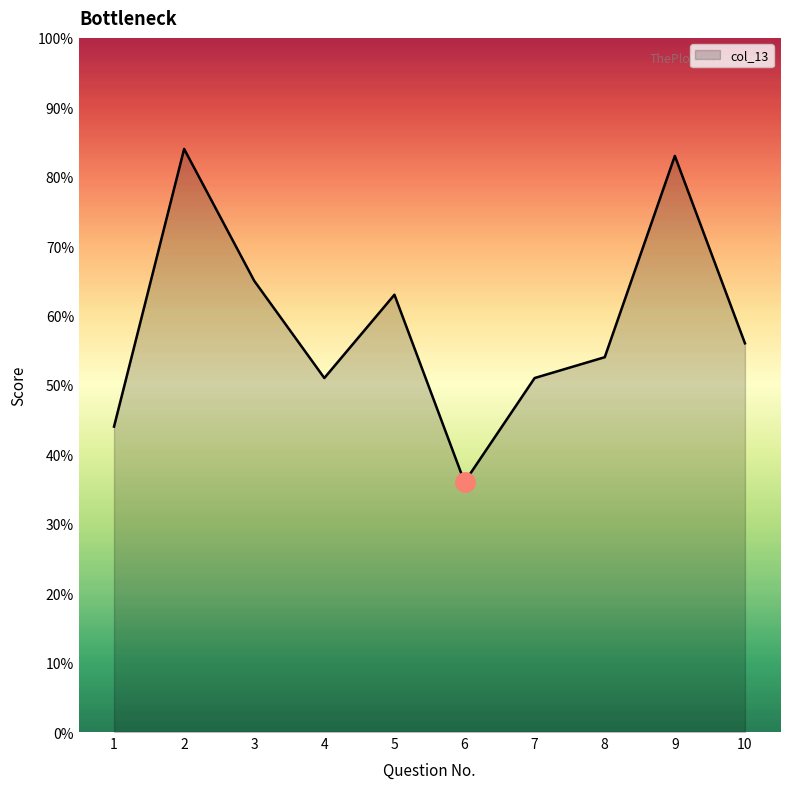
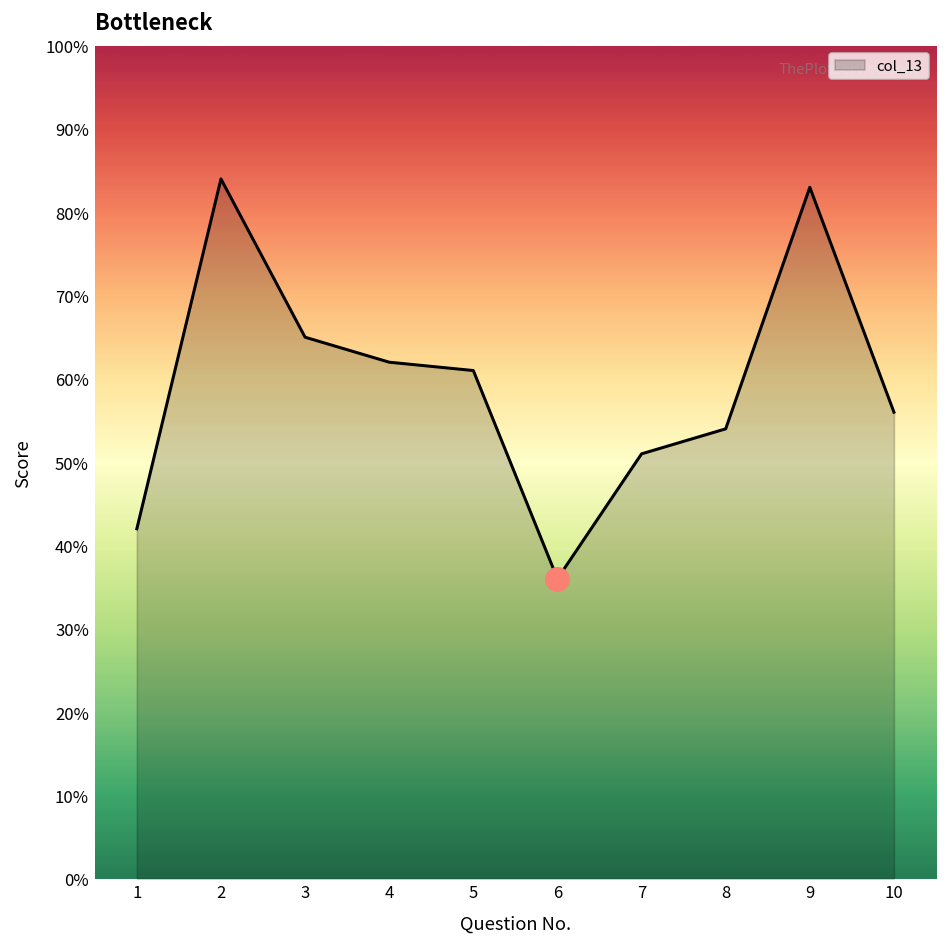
col_13, 1: 44% -> 42%
col_13, 4: 51% -> 62%
col_13, 5: 63% -> 61%
